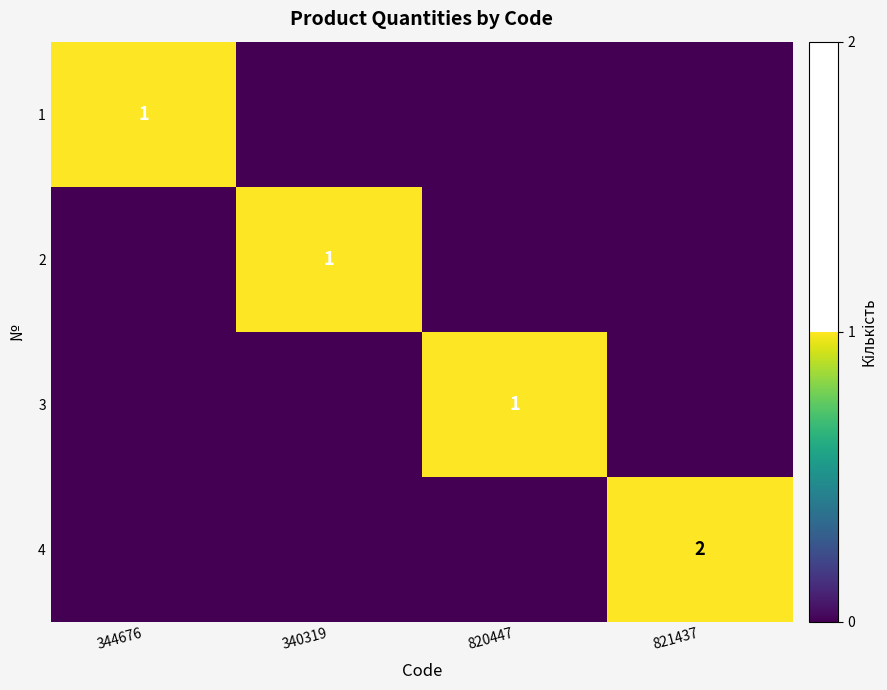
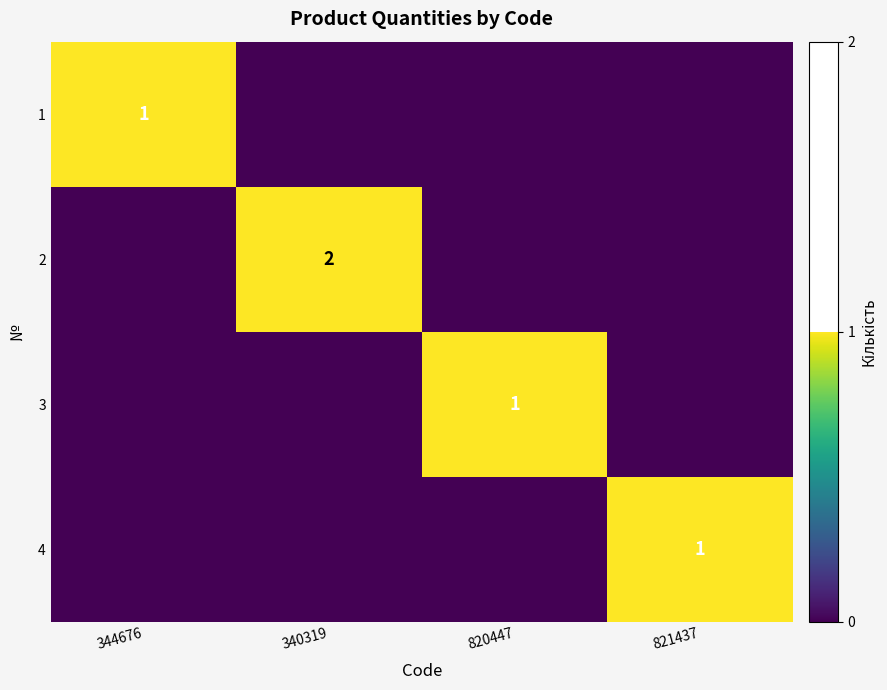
2, 340319: 1 -> 2
4, 821437: 2 -> 1
